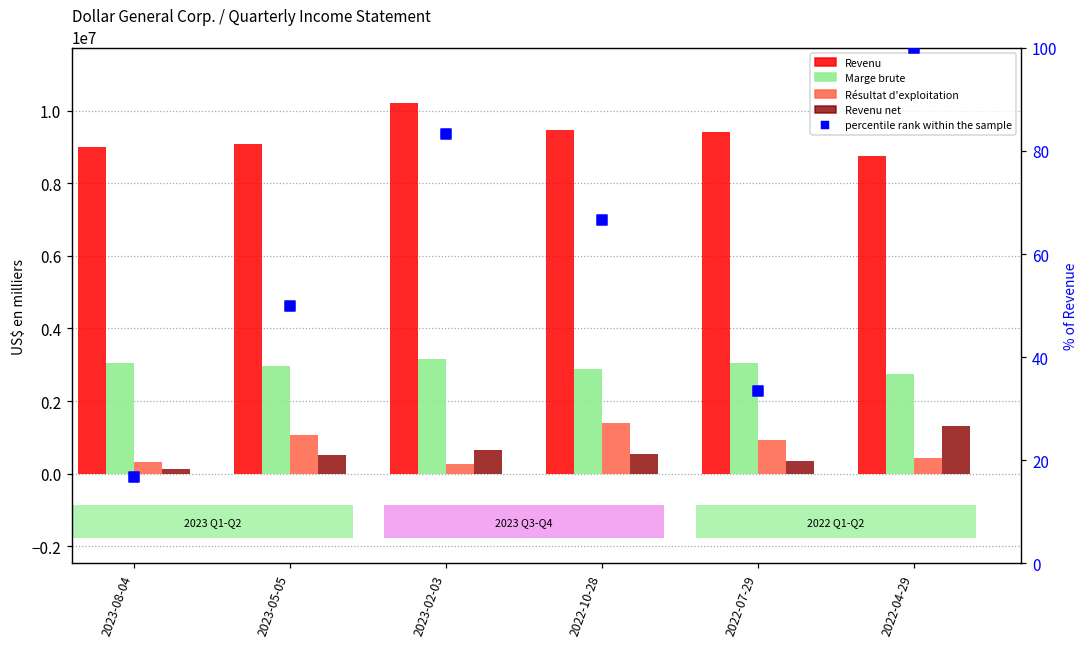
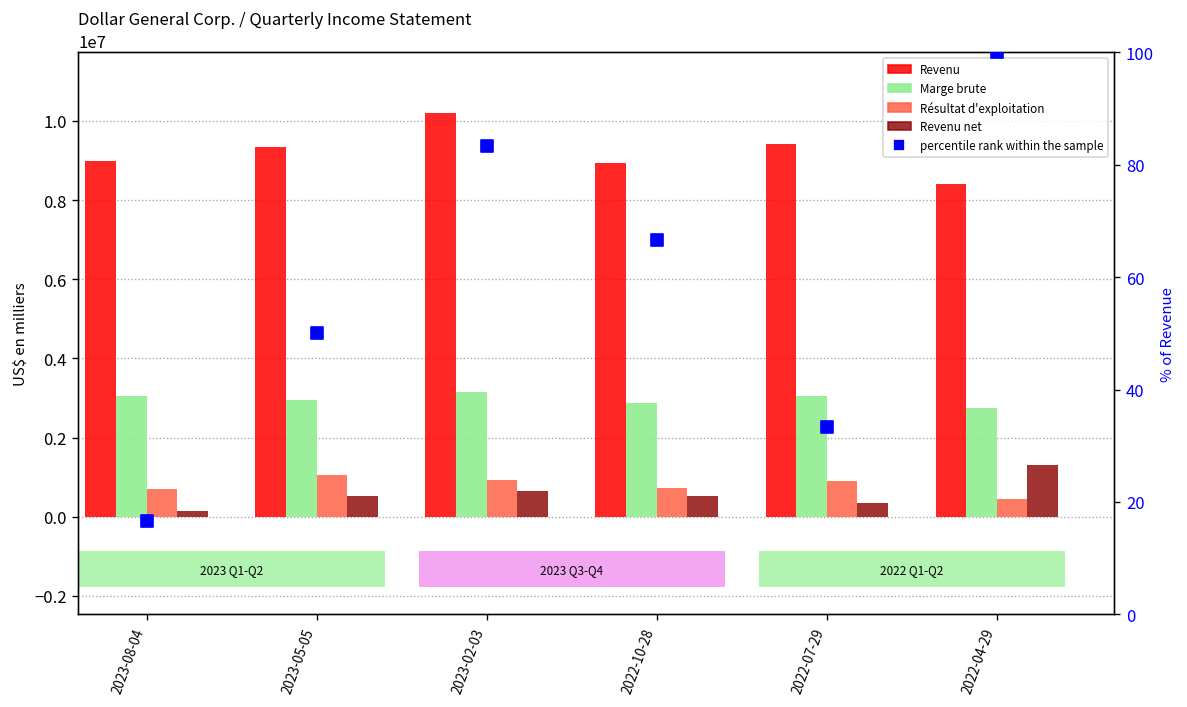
Résultat d'exploitation, 2023-08-04: 300000 -> 700000
Revenu, 2023-05-05: 9100000 -> 9300000
Résultat d'exploitation, 2023-02-03: 300000 -> 900000
Revenu, 2022-10-28: 9500000 -> 8900000
Résultat d'exploitation, 2022-10-28: 1400000 -> 700000
Revenu, 2022-04-29: 8800000 -> 8400000
